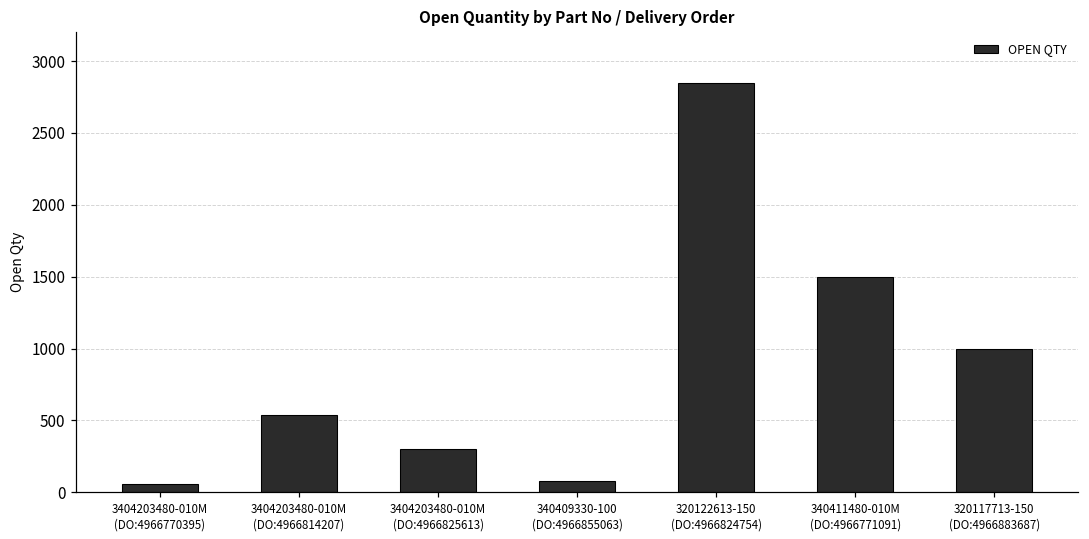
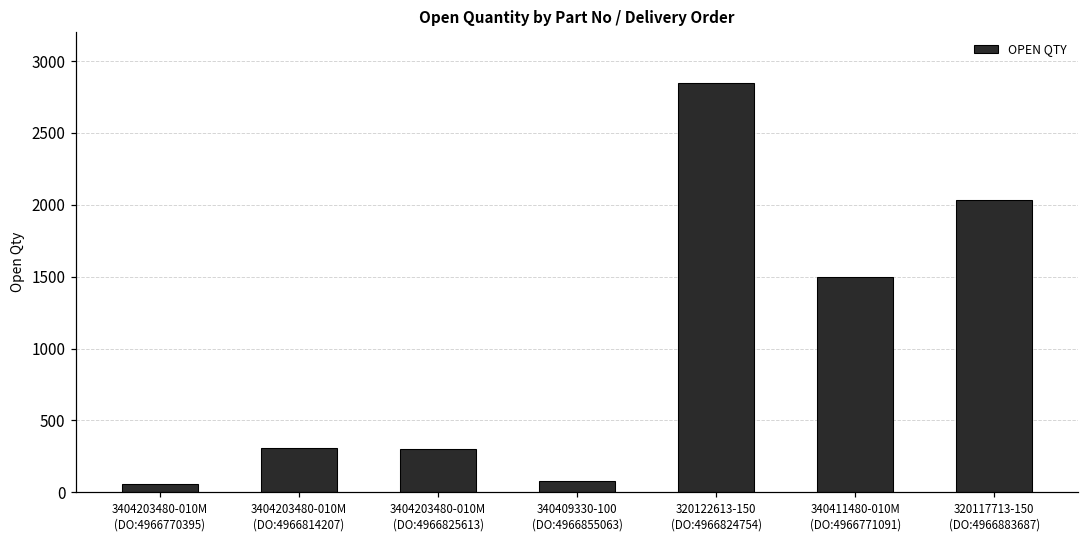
3404203480-010M (DO:4966814207): 540 -> 310
320117713-150 (DO:4966883687): 1000 -> 2030
